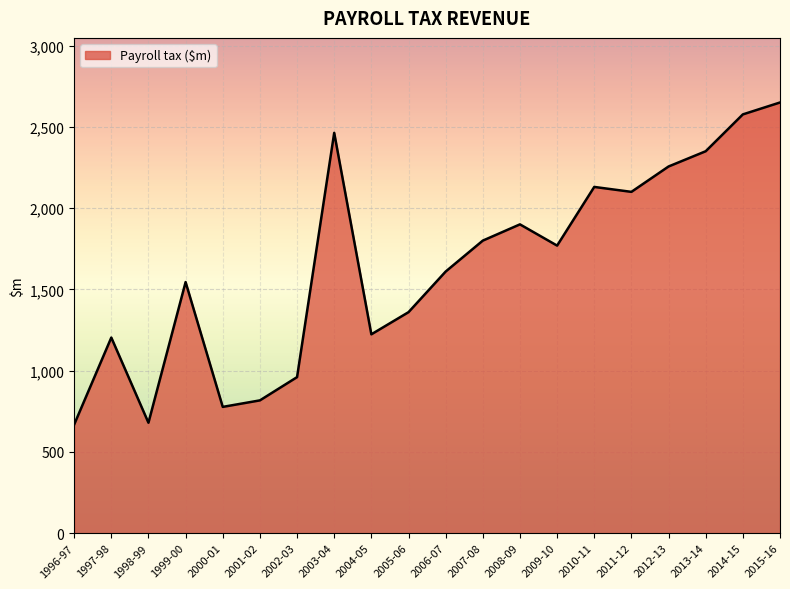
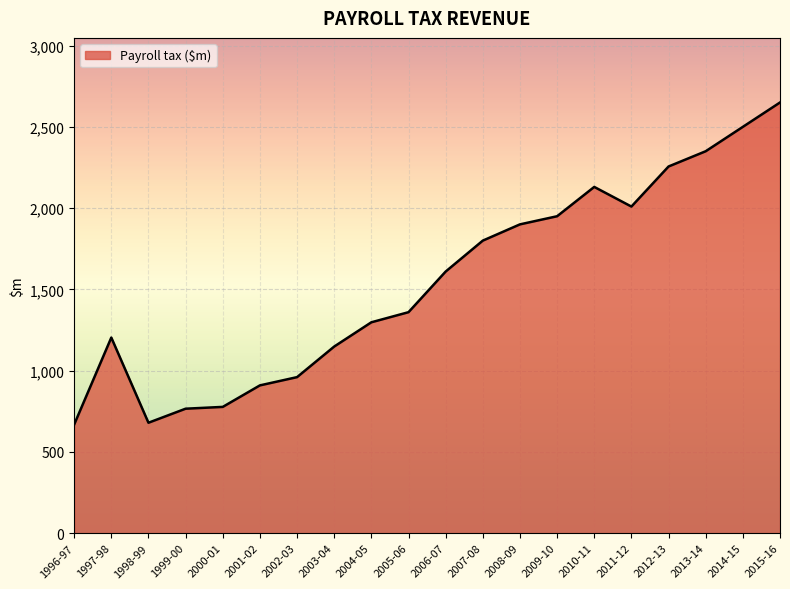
1999-00: 1,540 -> 770
2001-02: 820 -> 910
2003-04: 2,460 -> 1,150
2004-05: 1,220 -> 1,300
2009-10: 1,770 -> 1,950
2011-12: 2,100 -> 2,010
2014-15: 2,580 -> 2,500
